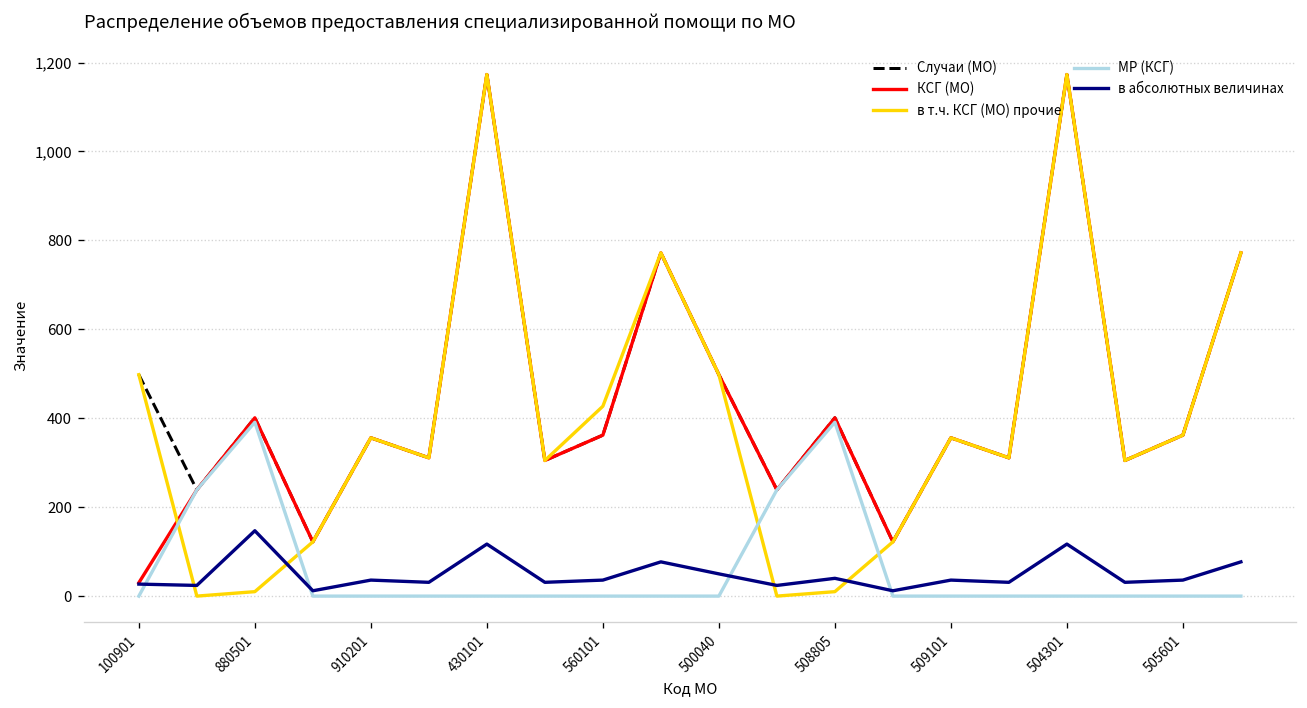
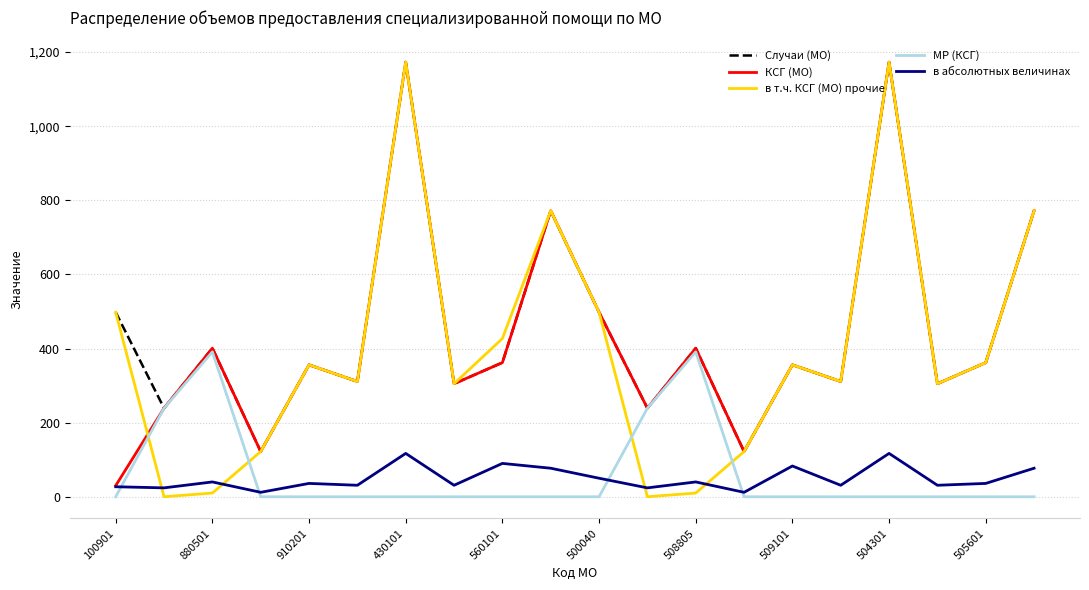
в абсолютных величинах, 880501: 150 -> 40
в абсолютных величинах, 560101: 40 -> 90
в абсолютных величинах, 509101: 40 -> 80
